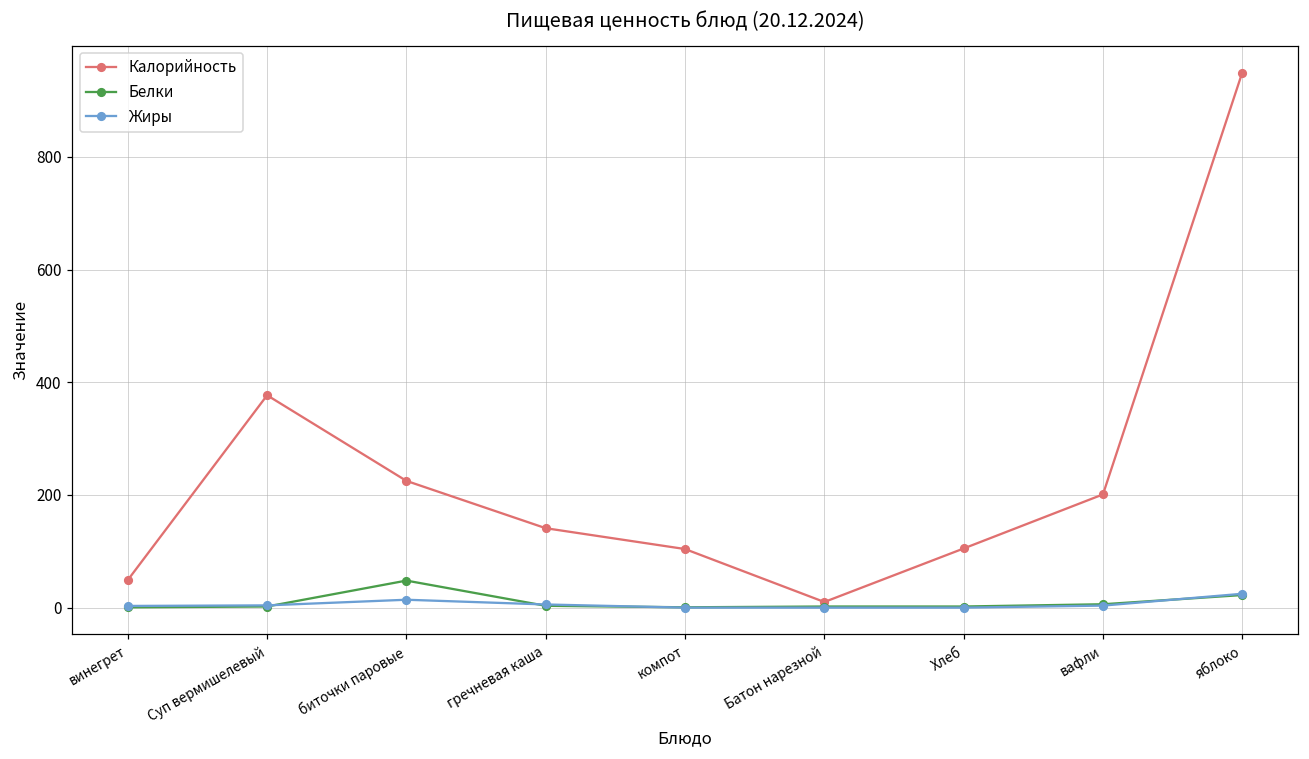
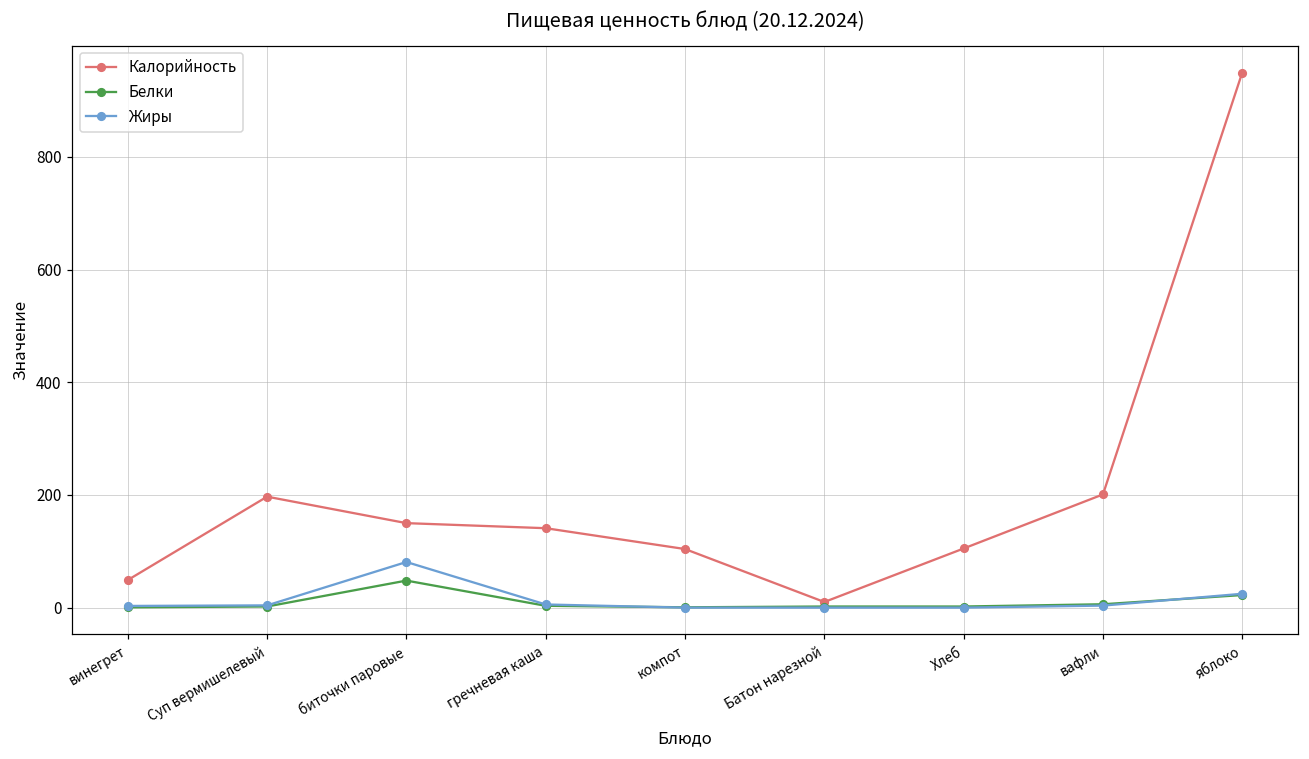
Калорийность, Суп вермишелевый: 380 -> 200
Калорийность, биточки паровые: 230 -> 150
Жиры, биточки паровые: 10 -> 80
